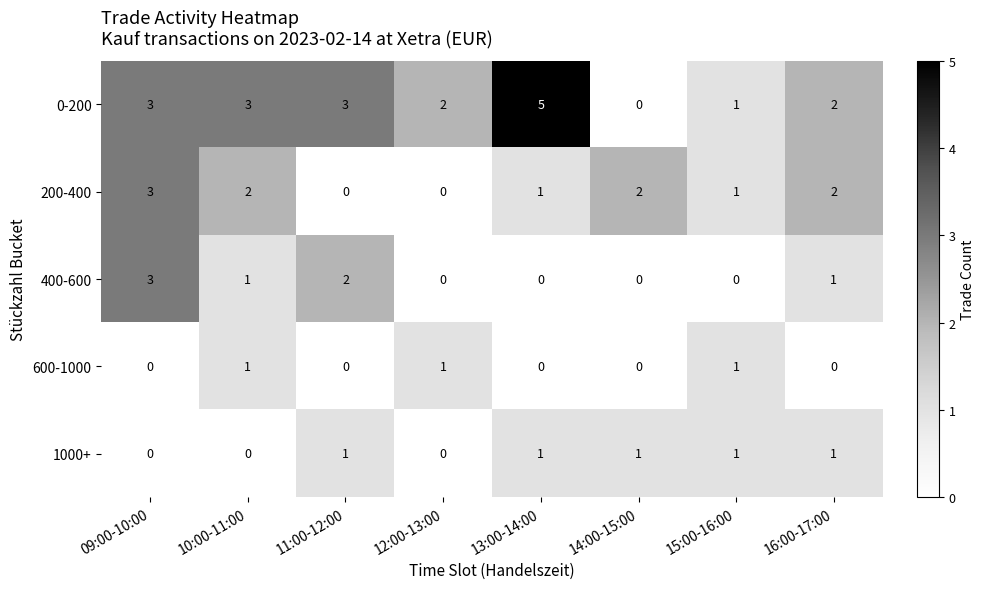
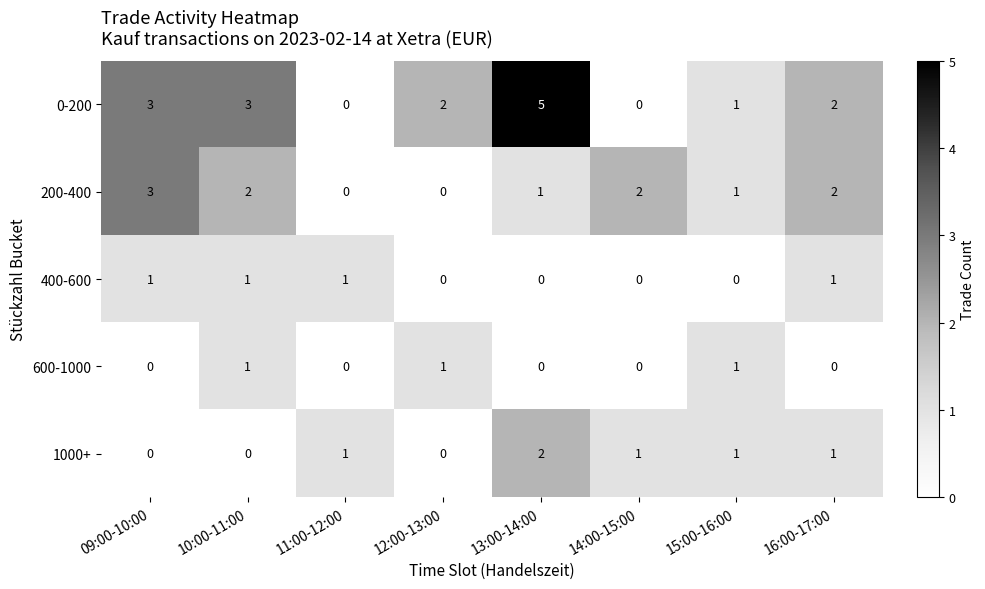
0-200, 11:00-12:00: 3 -> 0
400-600, 09:00-10:00: 3 -> 1
400-600, 11:00-12:00: 2 -> 1
1000+, 13:00-14:00: 1 -> 2
